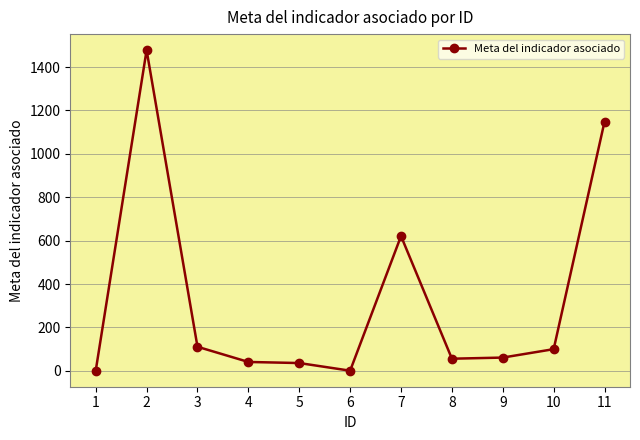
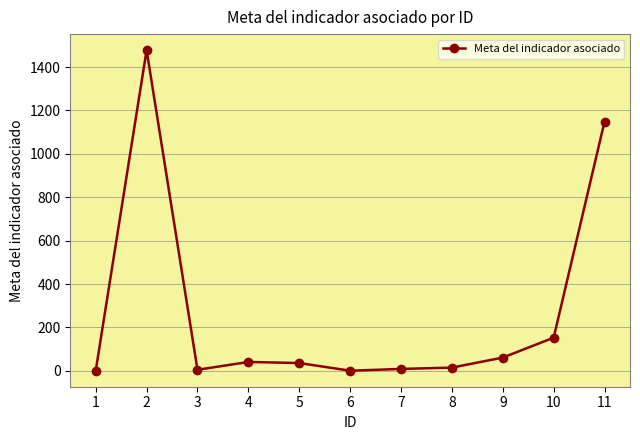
3: 110 -> 10
7: 620 -> 10
8: 60 -> 20
10: 100 -> 150
